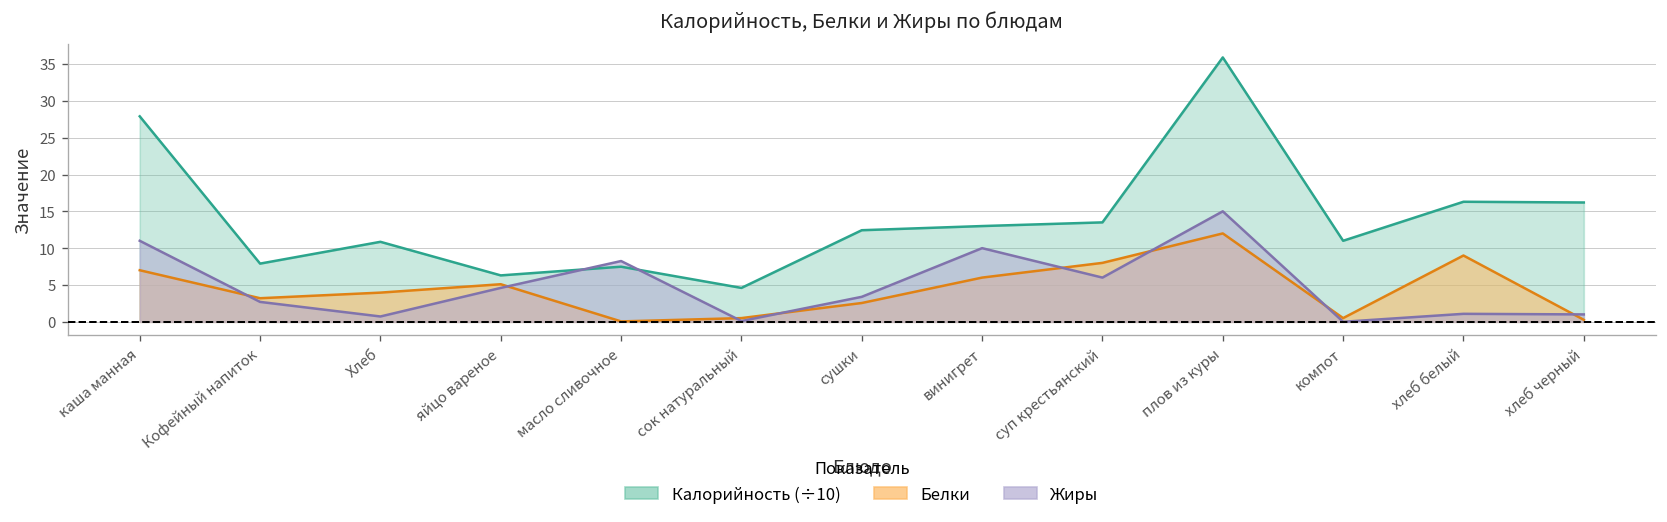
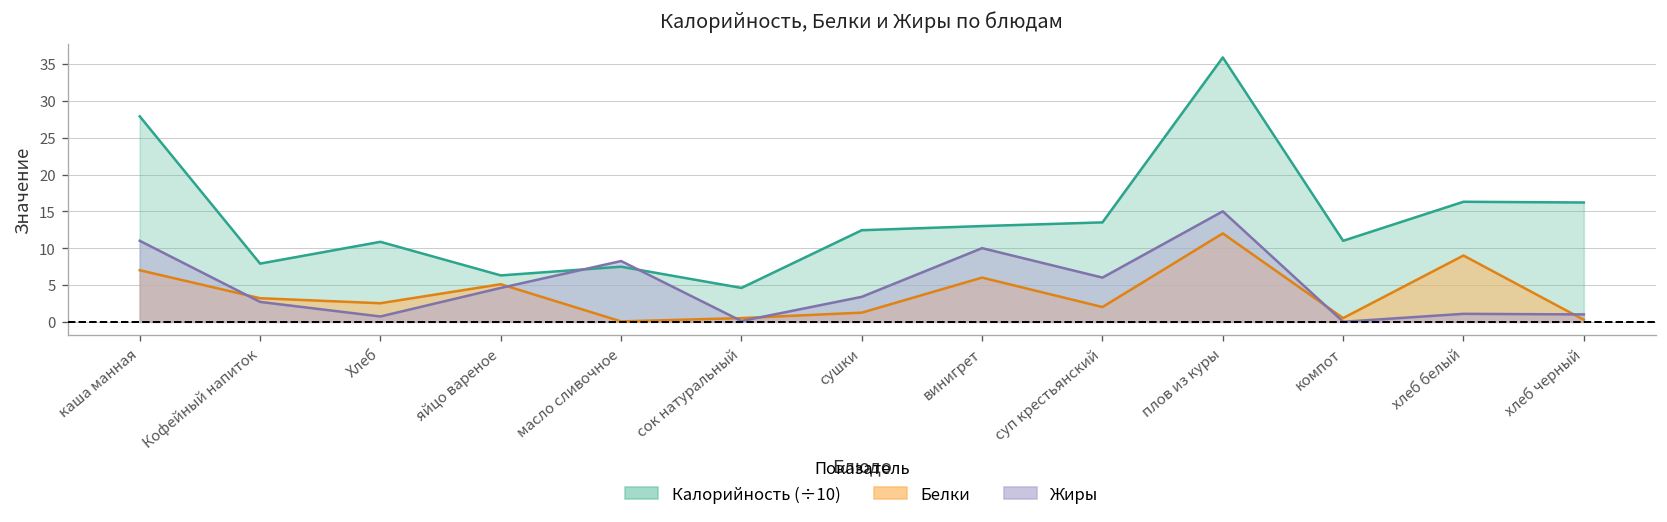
Белки, Хлеб: 4 -> 3
Белки, сушки: 3 -> 1
Белки, суп крестьянский: 8 -> 2
